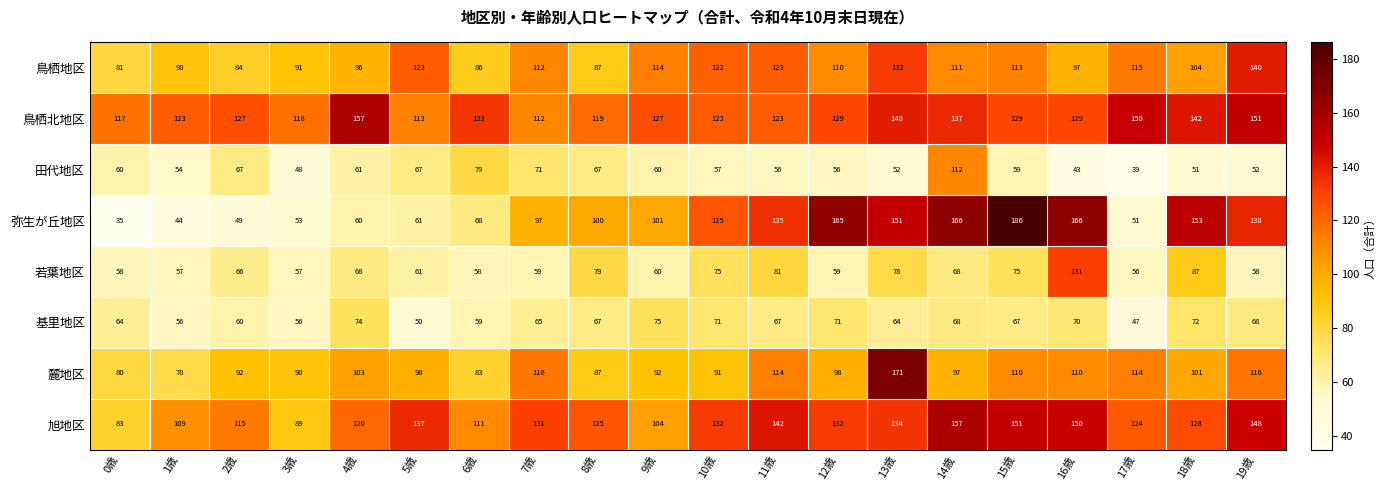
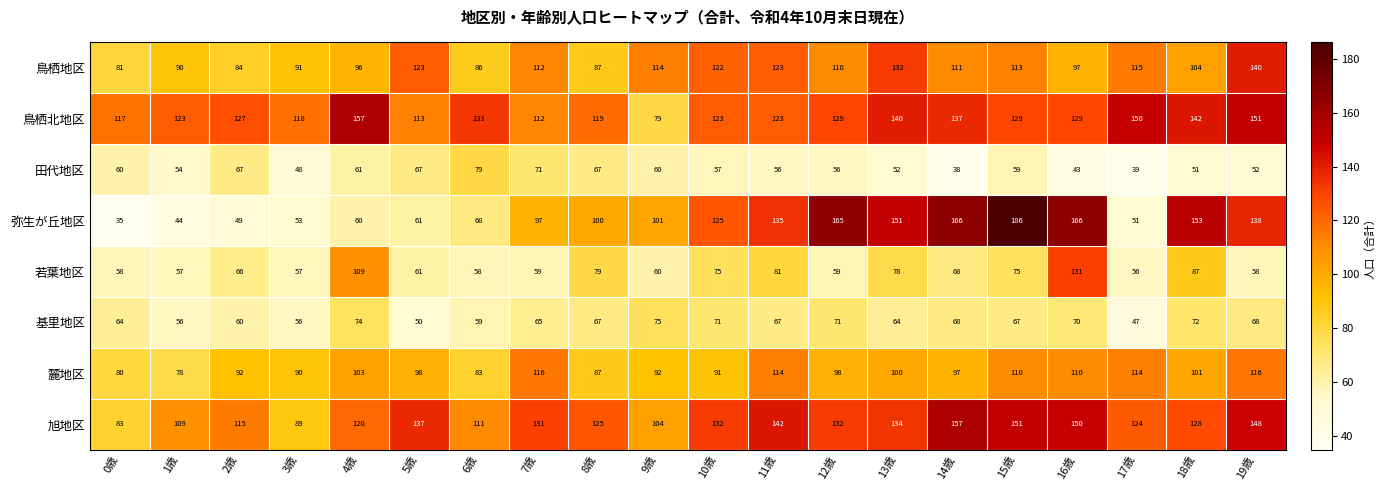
鳥栖北地区, 9歳: 127 -> 79
田代地区, 14歳: 112 -> 38
若葉地区, 4歳: 68 -> 109
麓地区, 13歳: 171 -> 100
